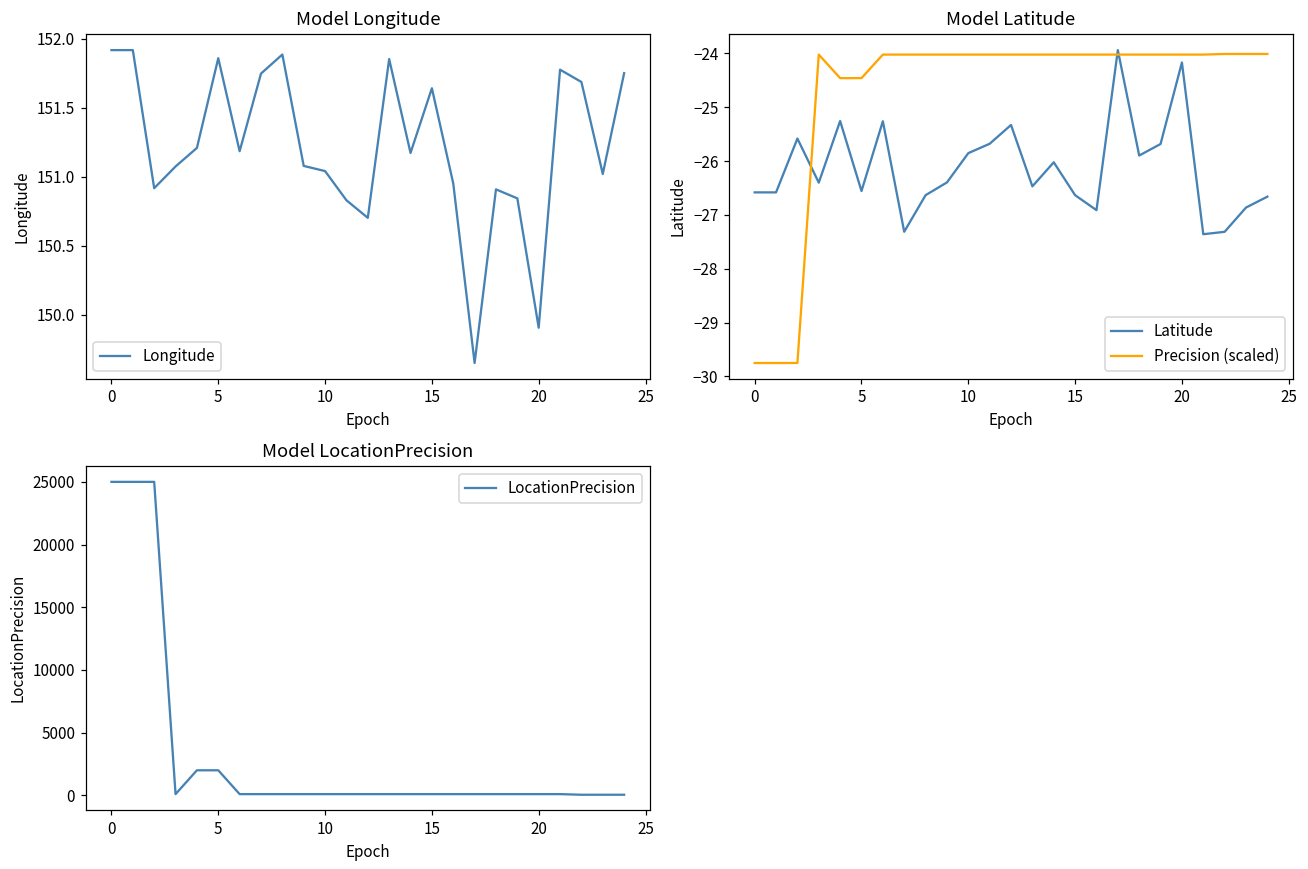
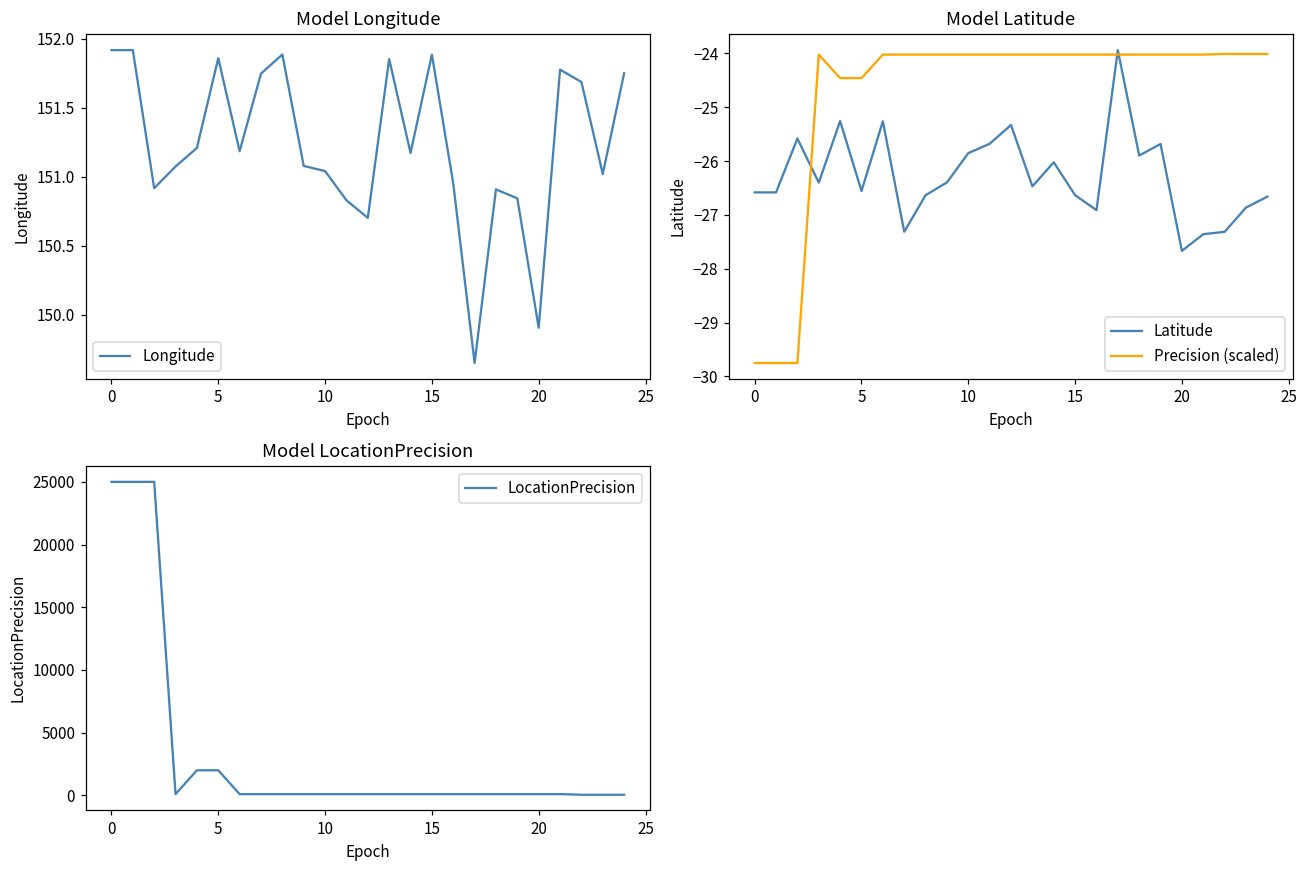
Model Longitude, 15: 151.64 -> 151.89
Model Latitude, Latitude, 20: -24.2 -> -27.7
